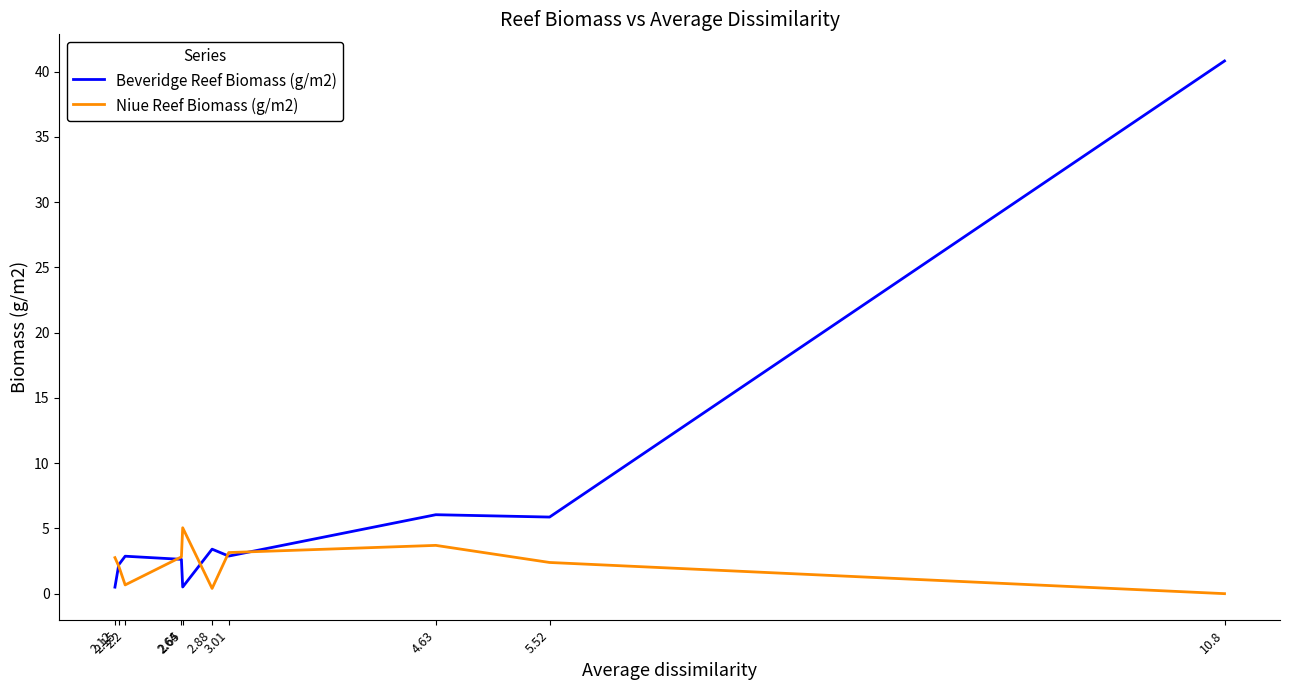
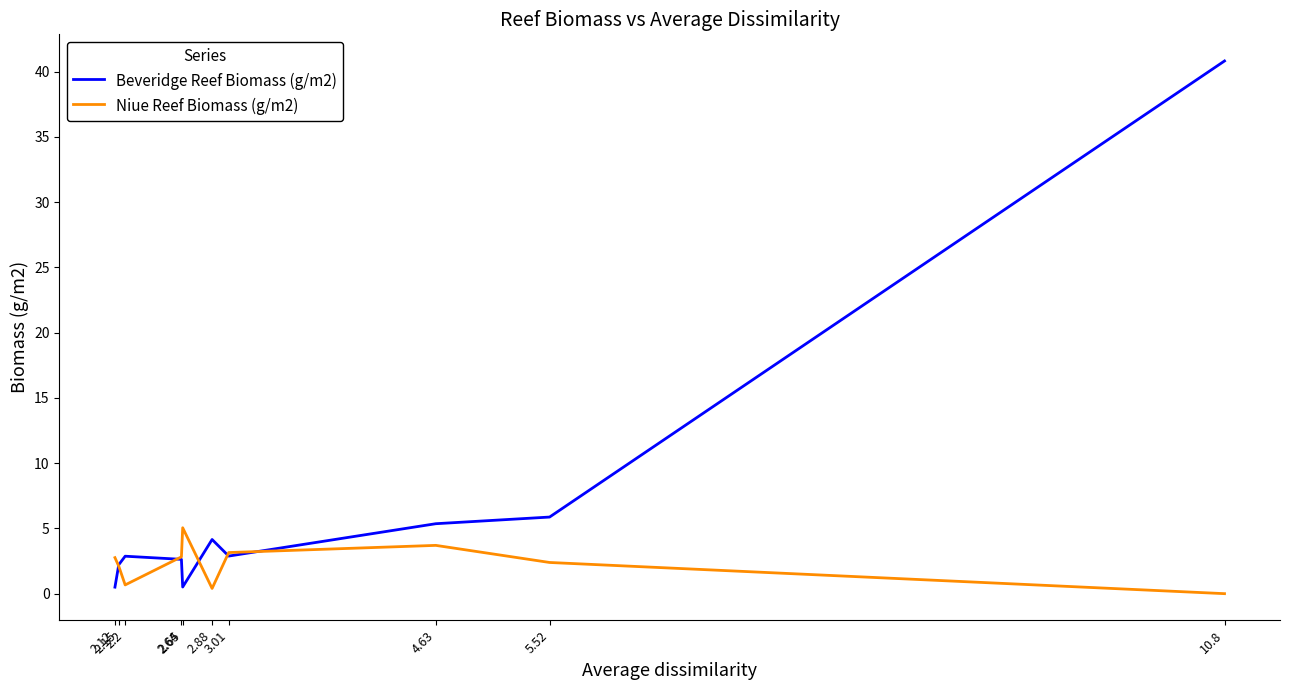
Beveridge Reef Biomass (g/m2), 2.88: 3.4 -> 4.2
Beveridge Reef Biomass (g/m2), 4.63: 6.1 -> 5.4
